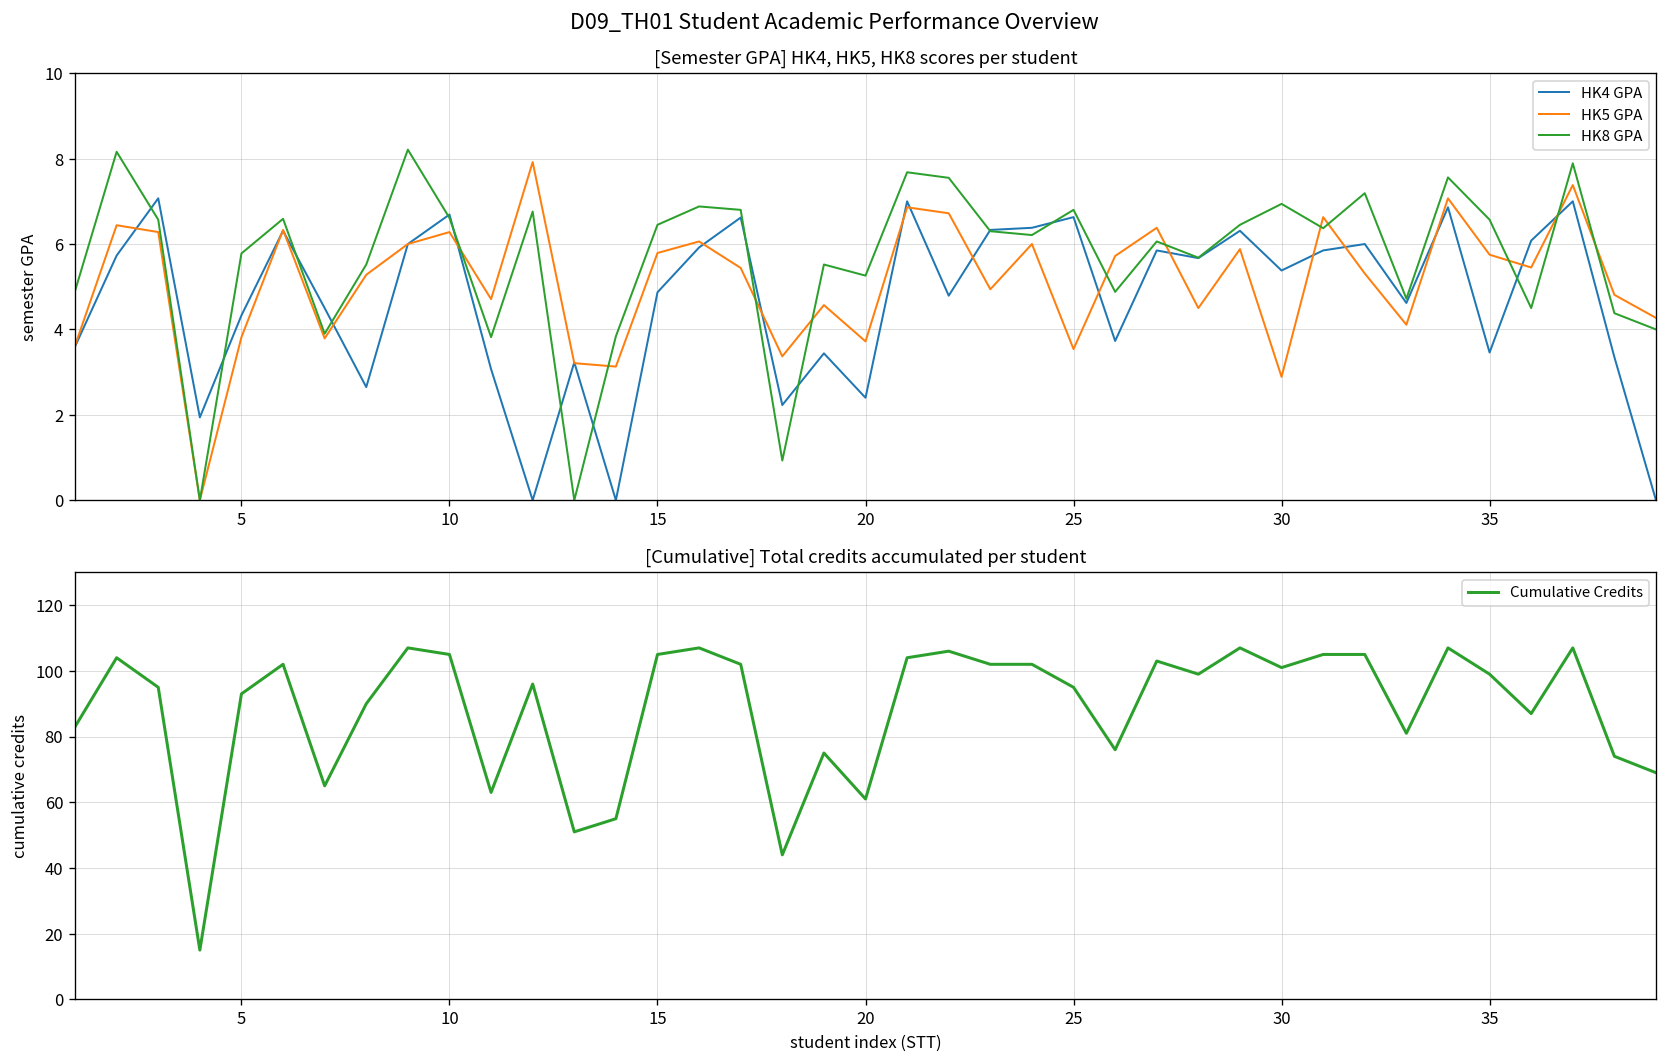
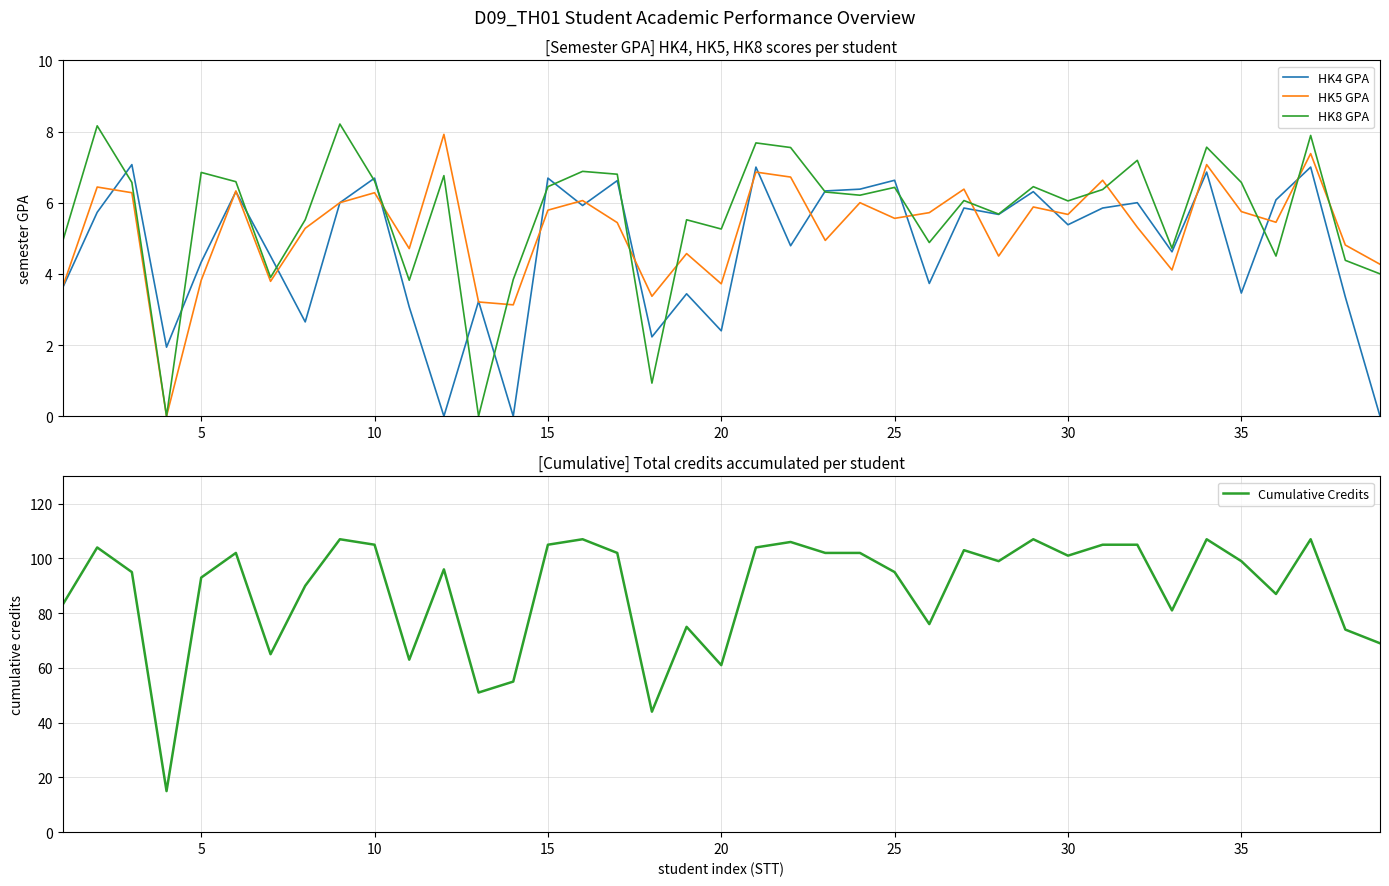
[Semester GPA] HK4, HK5, HK8 scores per student, HK8 GPA, 5: 5.8 -> 6.9
[Semester GPA] HK4, HK5, HK8 scores per student, HK4 GPA, 15: 4.9 -> 6.7
[Semester GPA] HK4, HK5, HK8 scores per student, HK5 GPA, 25: 3.5 -> 5.6
[Semester GPA] HK4, HK5, HK8 scores per student, HK8 GPA, 25: 6.8 -> 6.4
[Semester GPA] HK4, HK5, HK8 scores per student, HK5 GPA, 30: 2.9 -> 5.7
[Semester GPA] HK4, HK5, HK8 scores per student, HK8 GPA, 30: 6.9 -> 6.1
